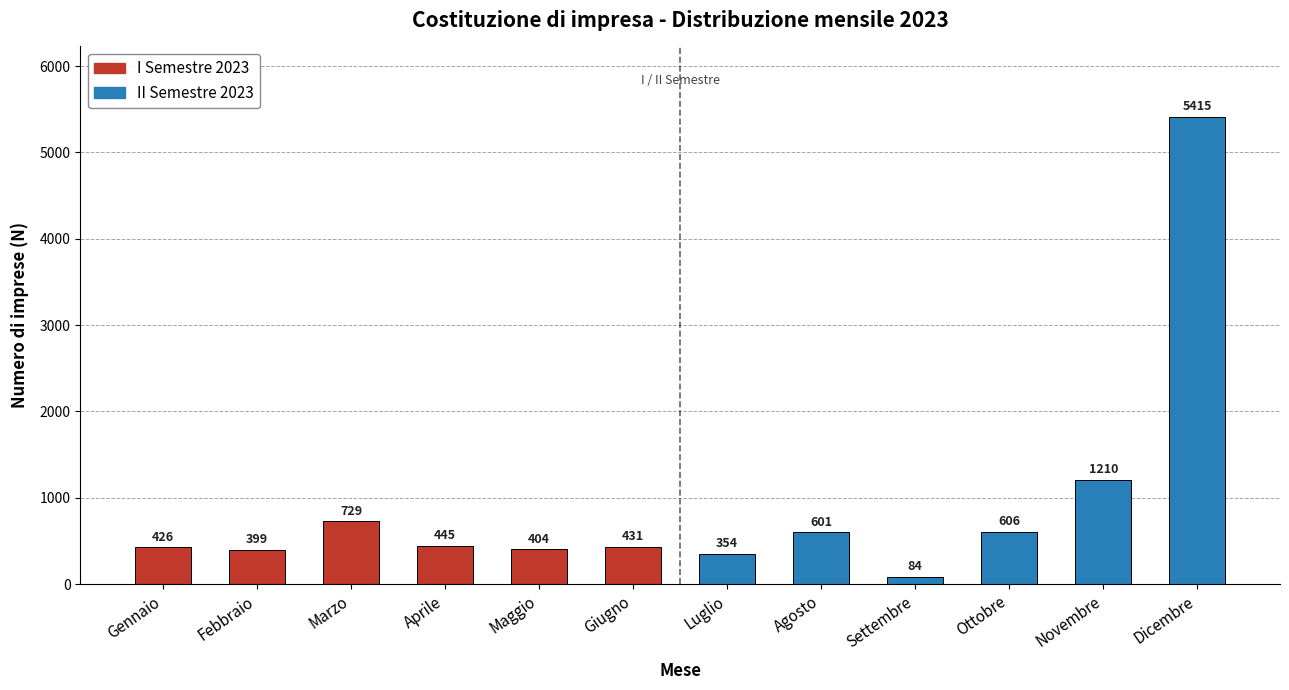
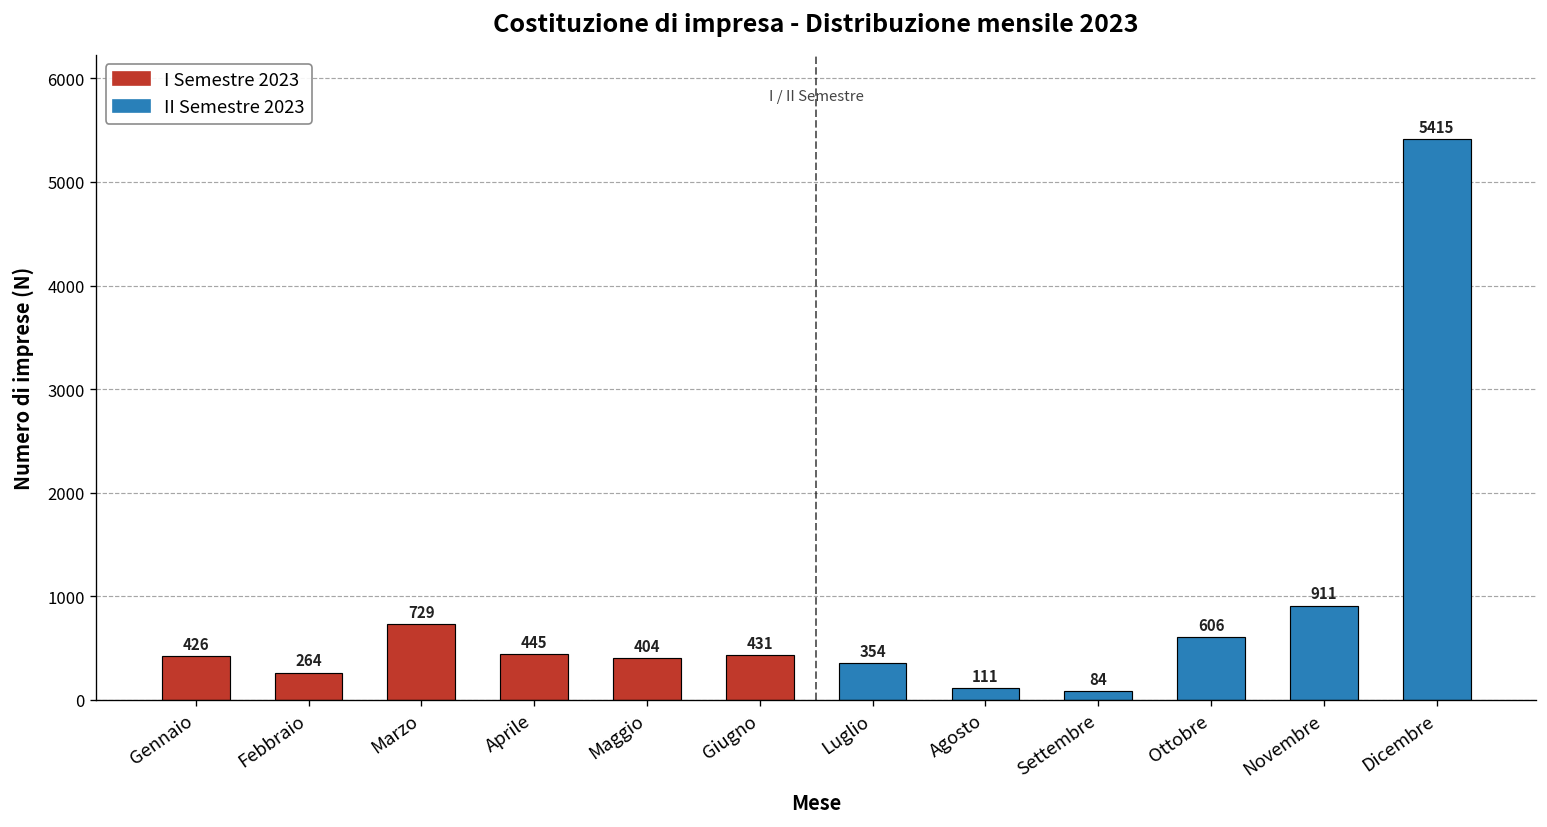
Febbraio: 399 -> 264
Agosto: 601 -> 111
Novembre: 1210 -> 911
